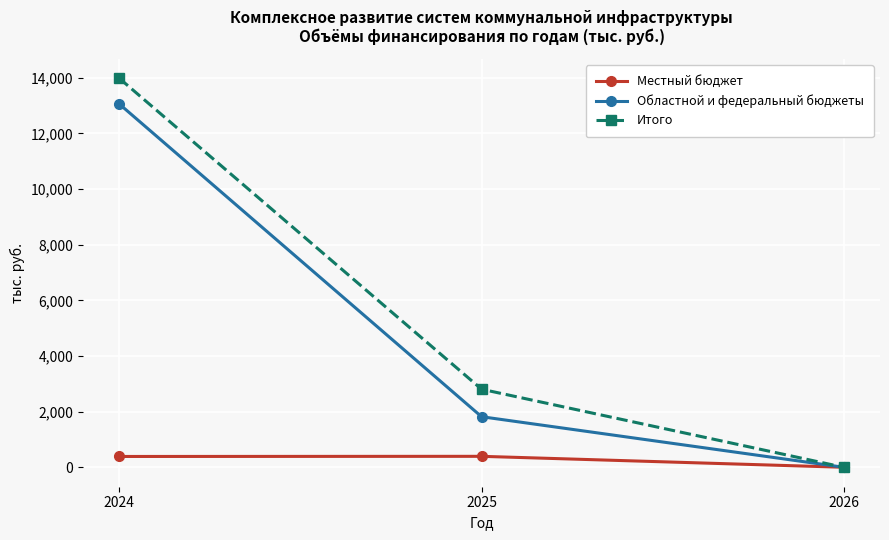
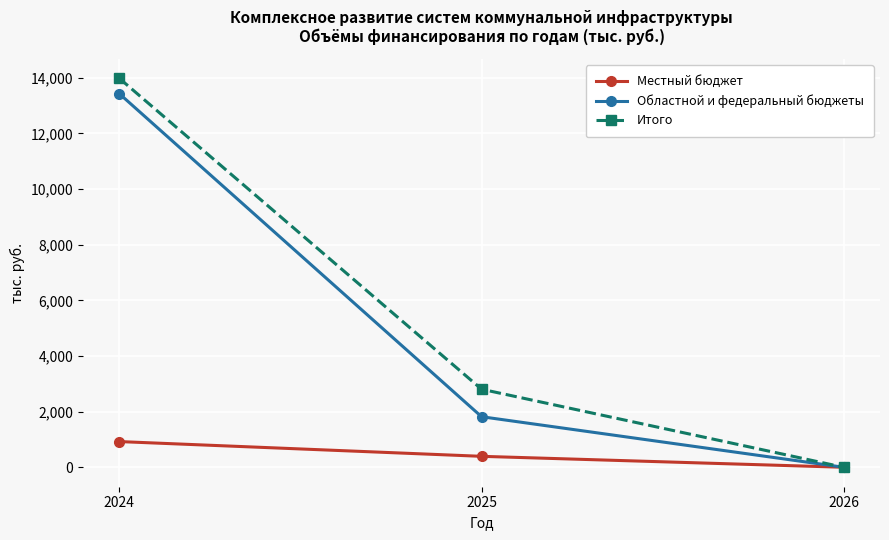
Местный бюджет, 2024: 400 -> 900
Областной и федеральный бюджеты, 2024: 13,100 -> 13,400
